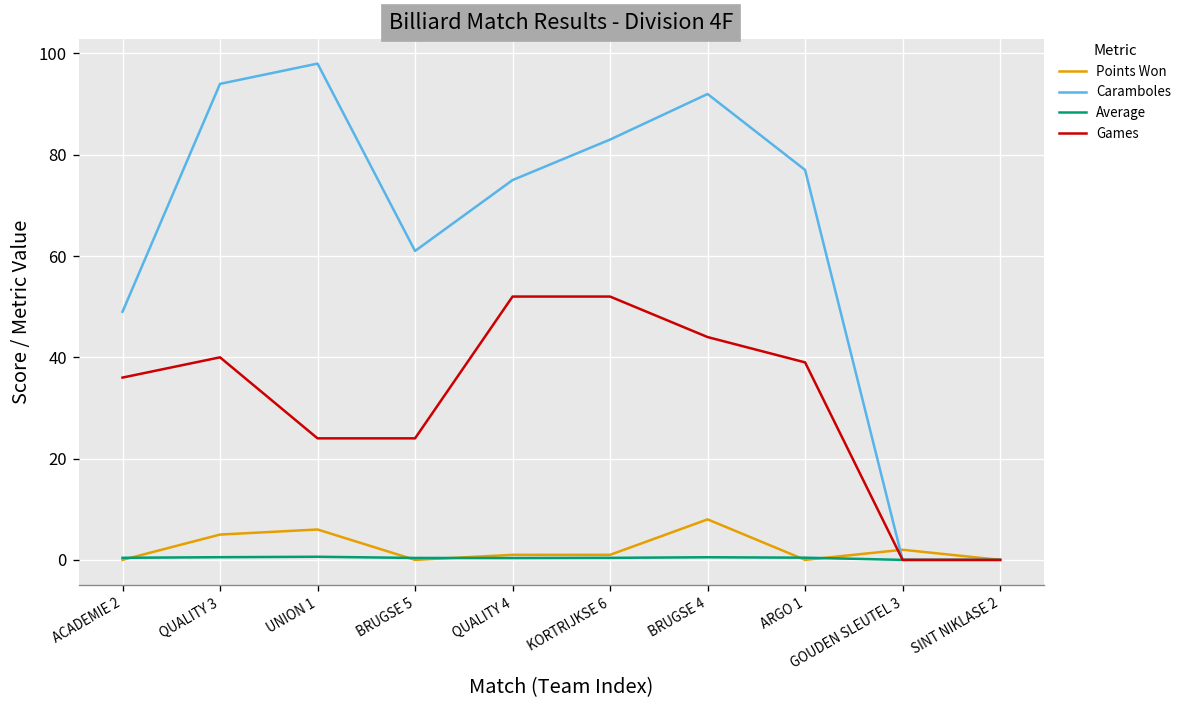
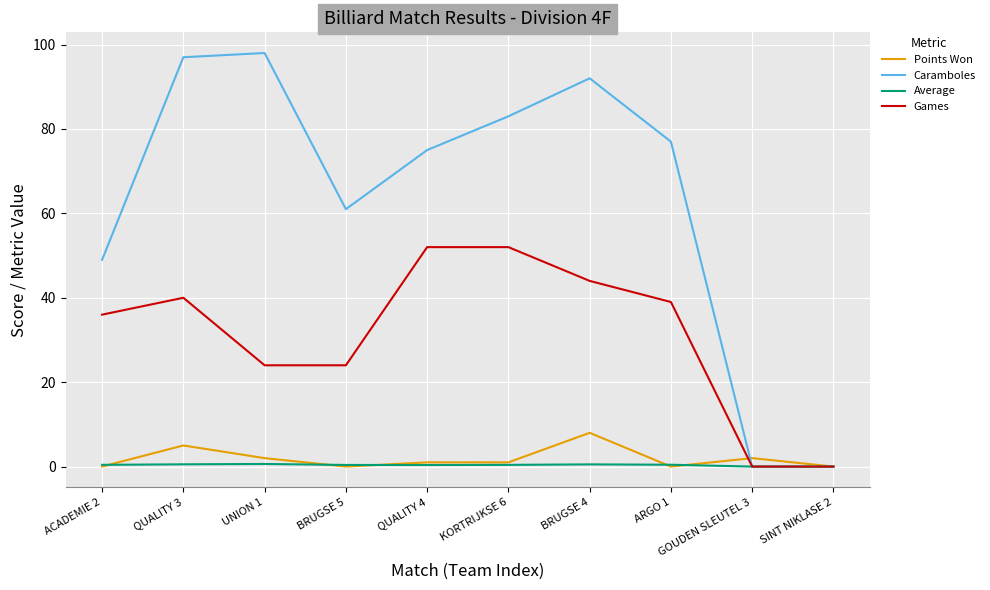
Caramboles, QUALITY 3: 94 -> 97
Points Won, UNION 1: 6 -> 2
